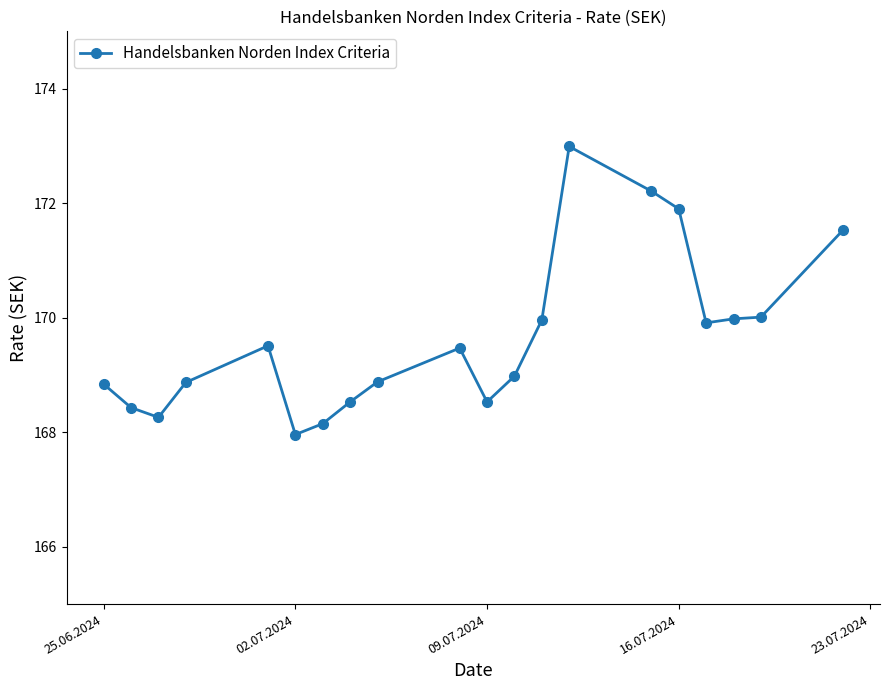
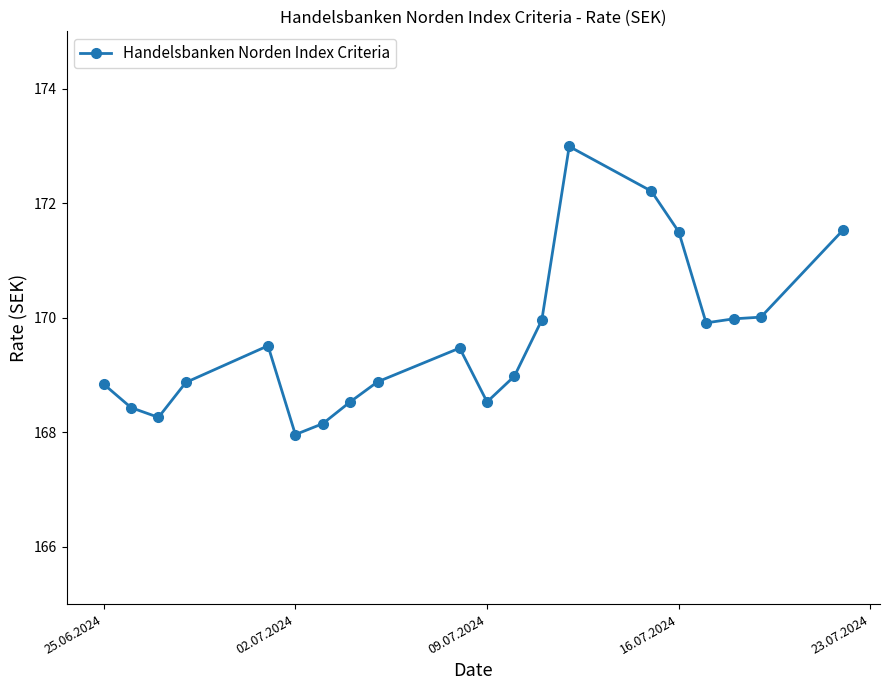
16.07.2024: 171.9 -> 171.5
